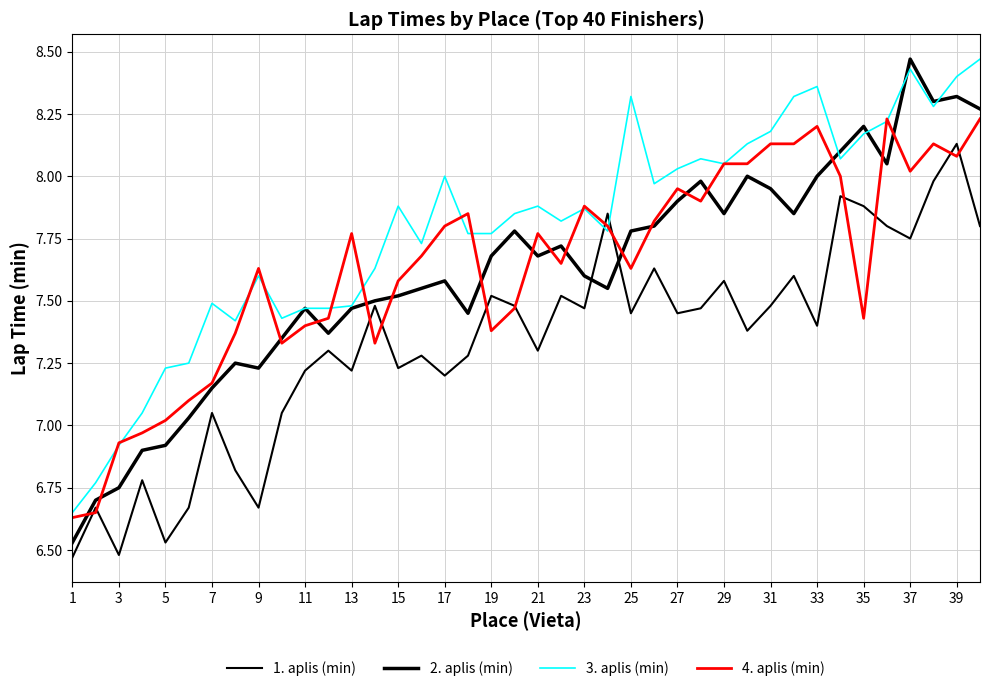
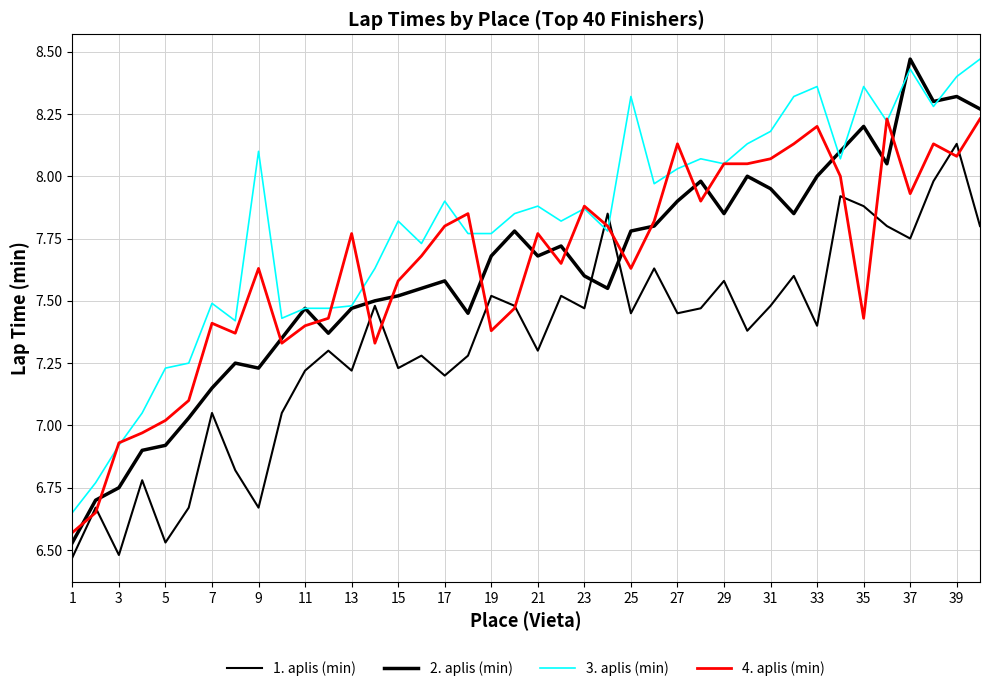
4. aplis (min), 1: 6.63 -> 6.57
4. aplis (min), 7: 7.17 -> 7.41
3. aplis (min), 9: 7.6 -> 8.1
3. aplis (min), 15: 7.88 -> 7.82
3. aplis (min), 17: 8.0 -> 7.9
4. aplis (min), 27: 7.95 -> 8.13
4. aplis (min), 31: 8.13 -> 8.07
3. aplis (min), 35: 8.17 -> 8.36
4. aplis (min), 37: 8.02 -> 7.93
